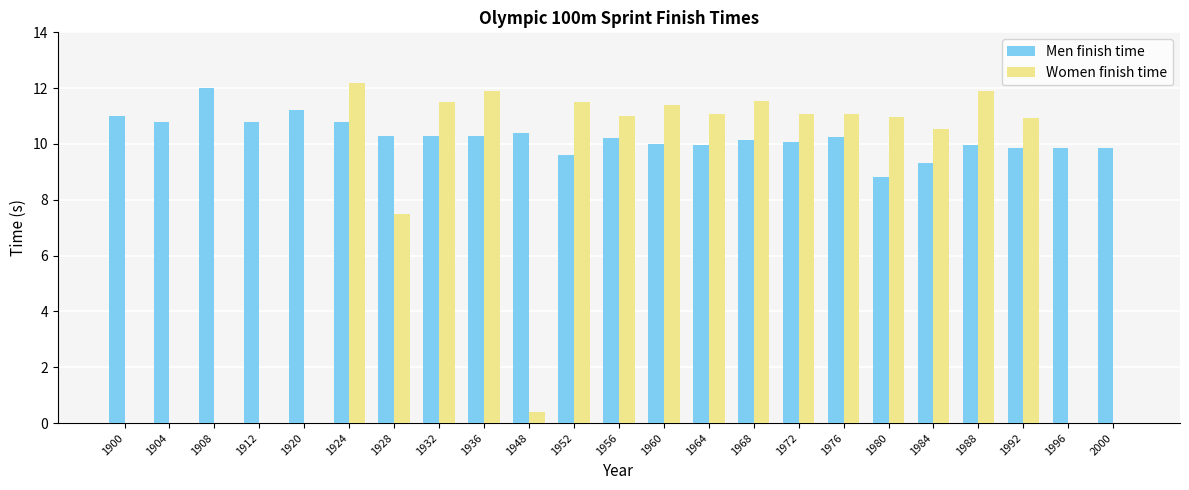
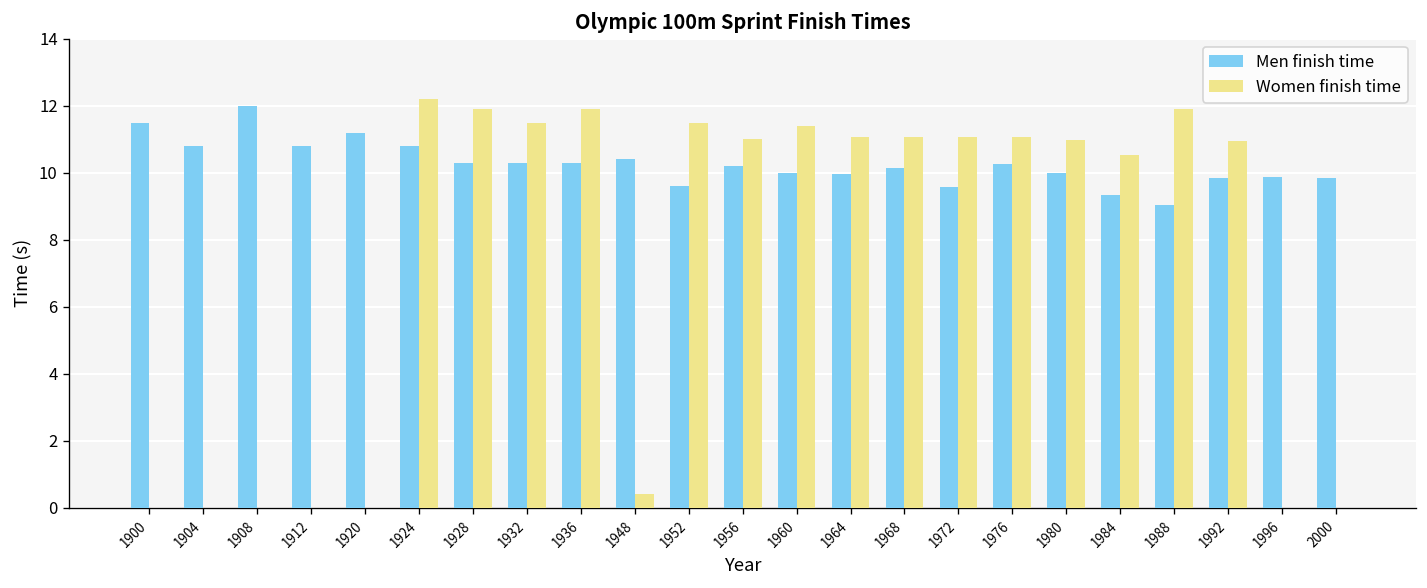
Men finish time, 1900: 11.0 -> 11.5
Women finish time, 1928: 7.5 -> 11.9
Women finish time, 1968: 11.5 -> 11.1
Men finish time, 1972: 10.1 -> 9.6
Men finish time, 1980: 8.8 -> 10.0
Men finish time, 1988: 10.0 -> 9.0
